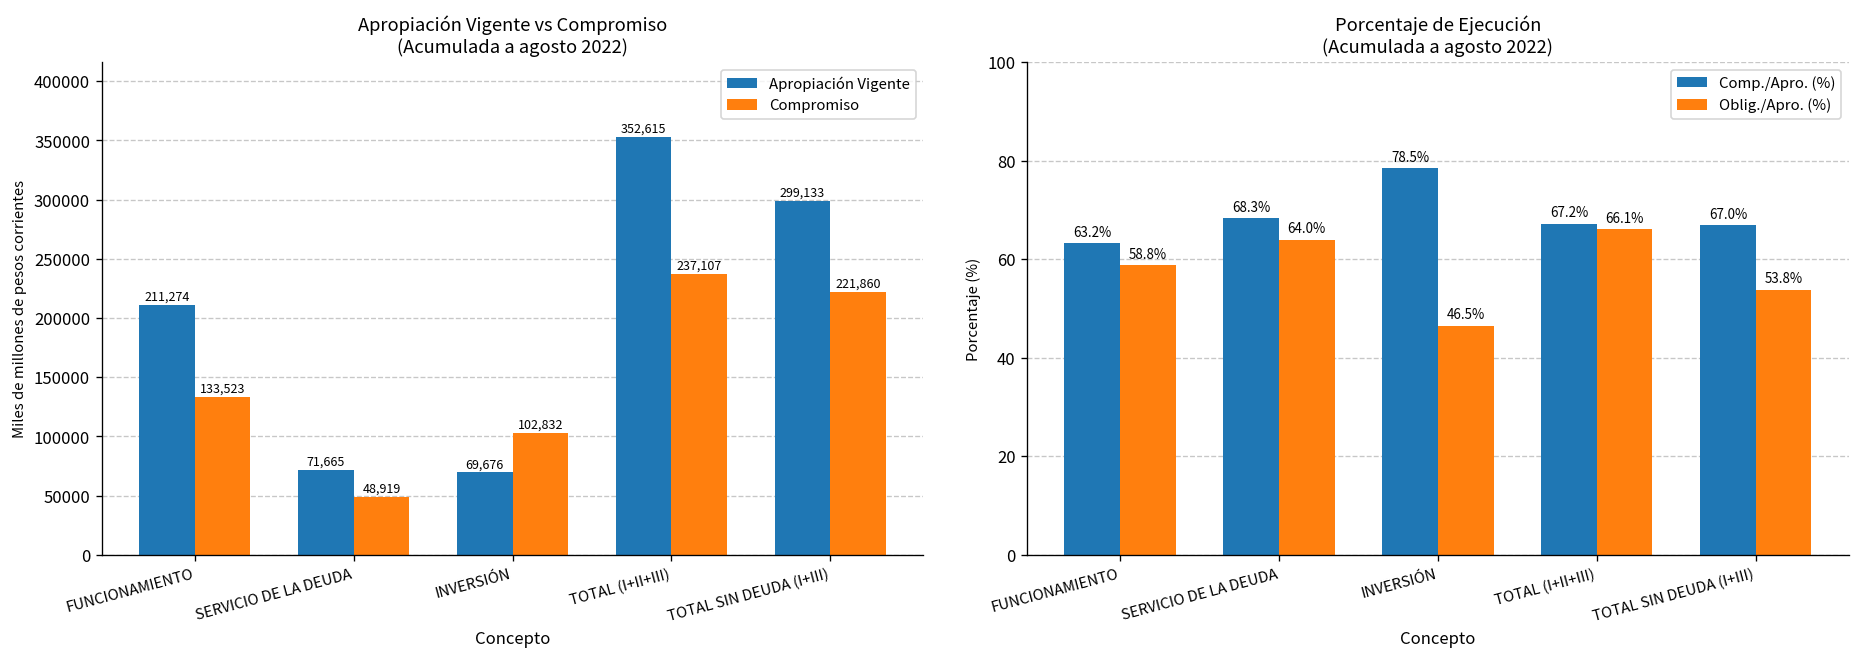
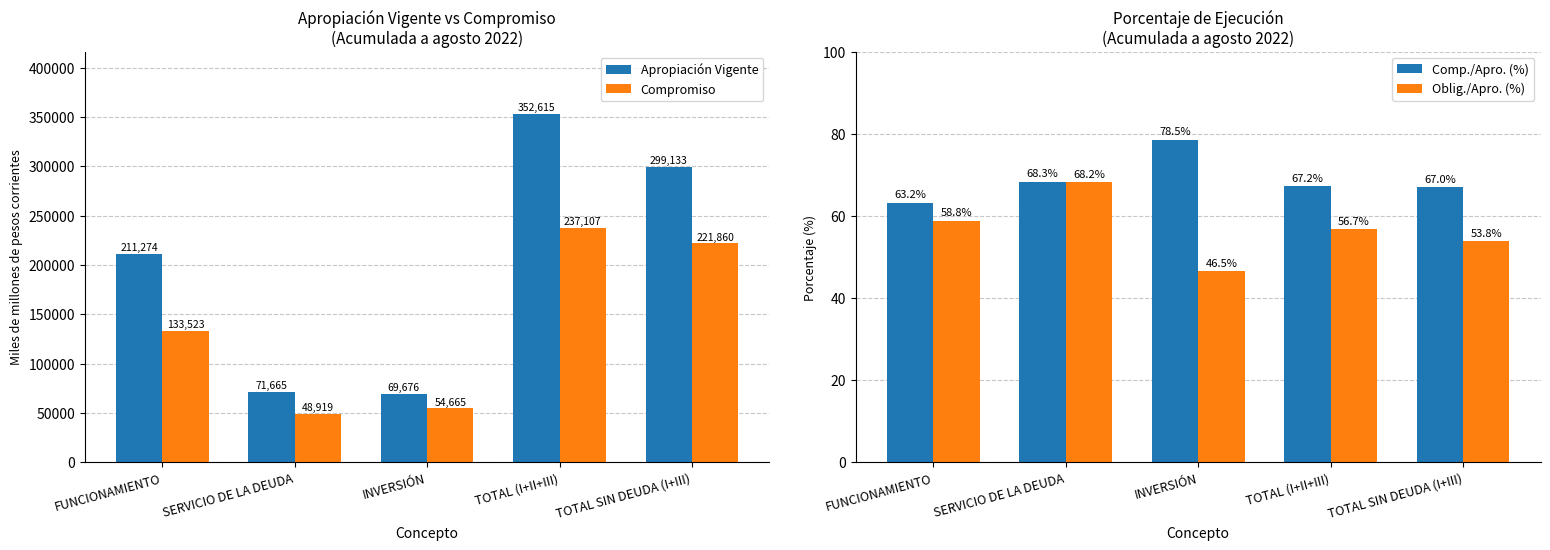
Apropiación Vigente vs Compromiso (Acumulada a agosto 2022), Compromiso, INVERSIÓN: 102,832 -> 54,665
Porcentaje de Ejecución (Acumulada a agosto 2022), Oblig./Apro. (%), SERVICIO DE LA DEUDA: 64.0% -> 68.2%
Porcentaje de Ejecución (Acumulada a agosto 2022), Oblig./Apro. (%), TOTAL (I+II+III): 66.1% -> 56.7%
